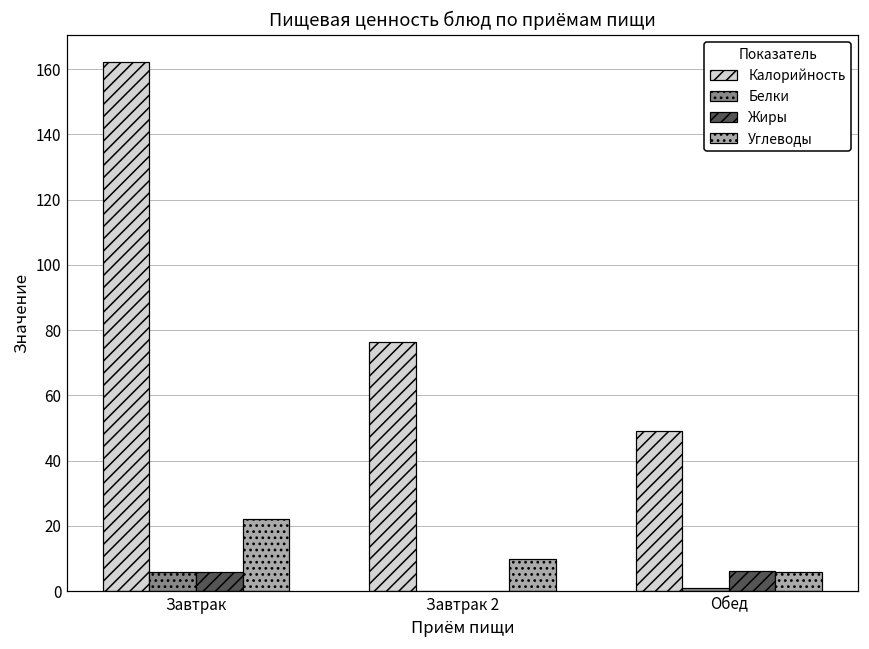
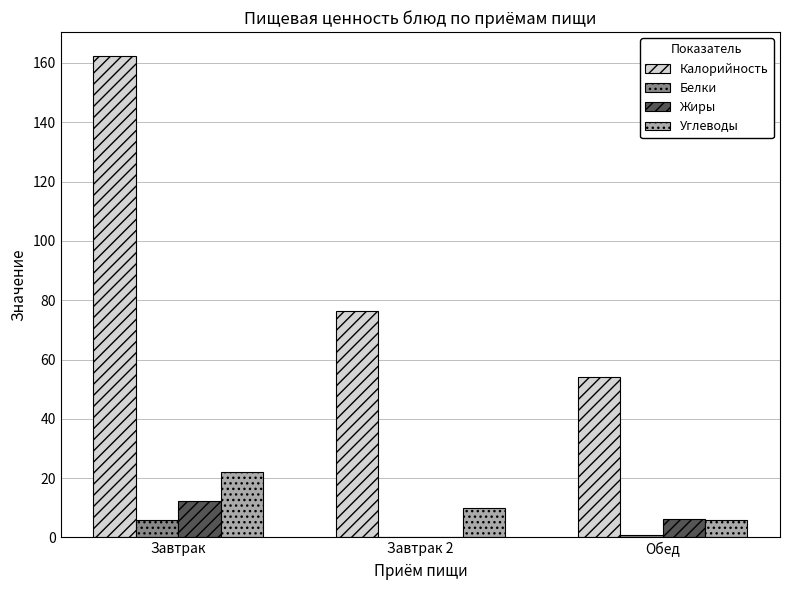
Жиры, Завтрак: 6 -> 12
Калорийность, Обед: 49 -> 54
